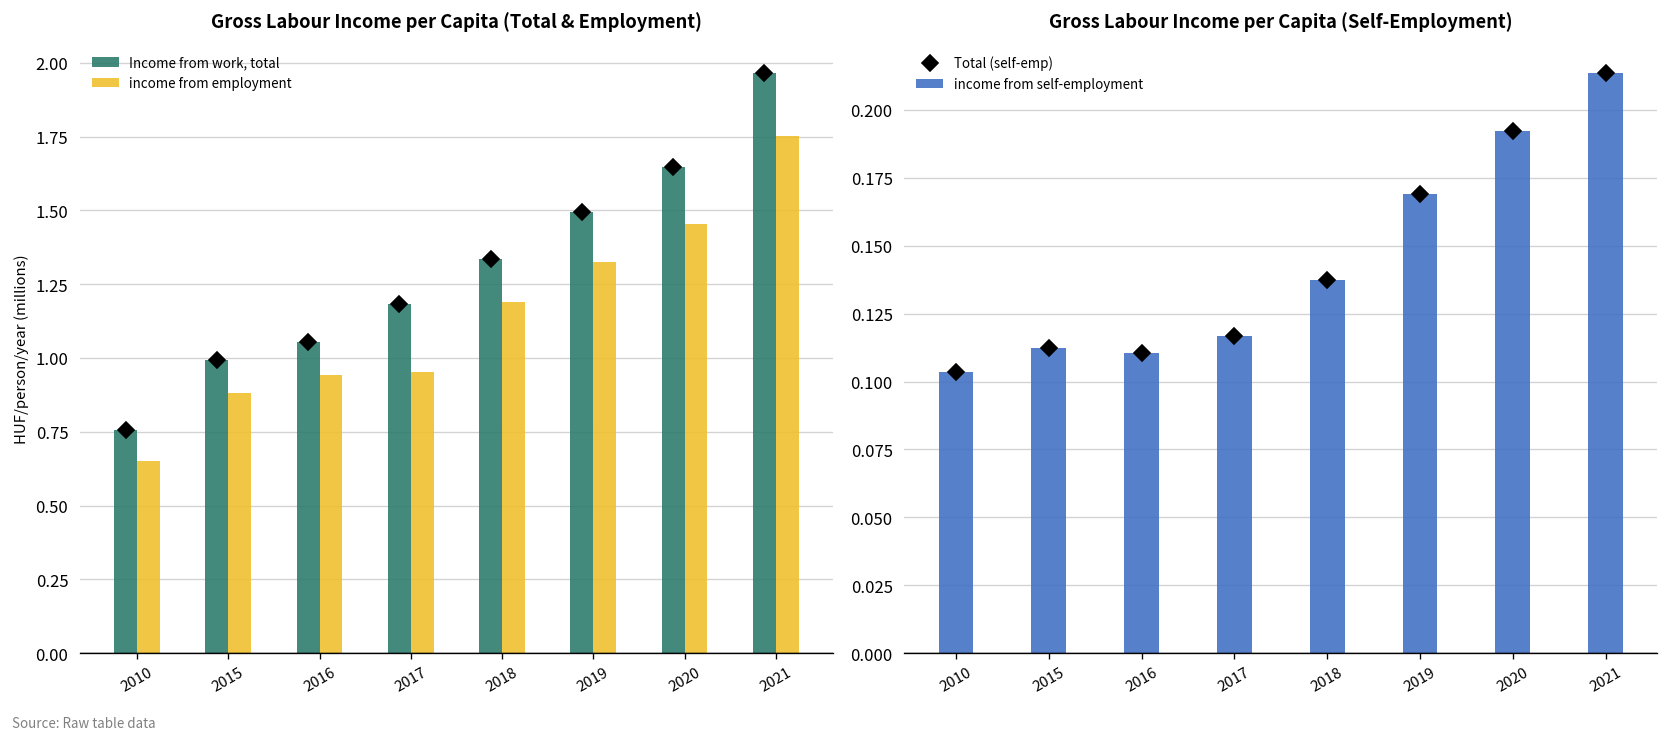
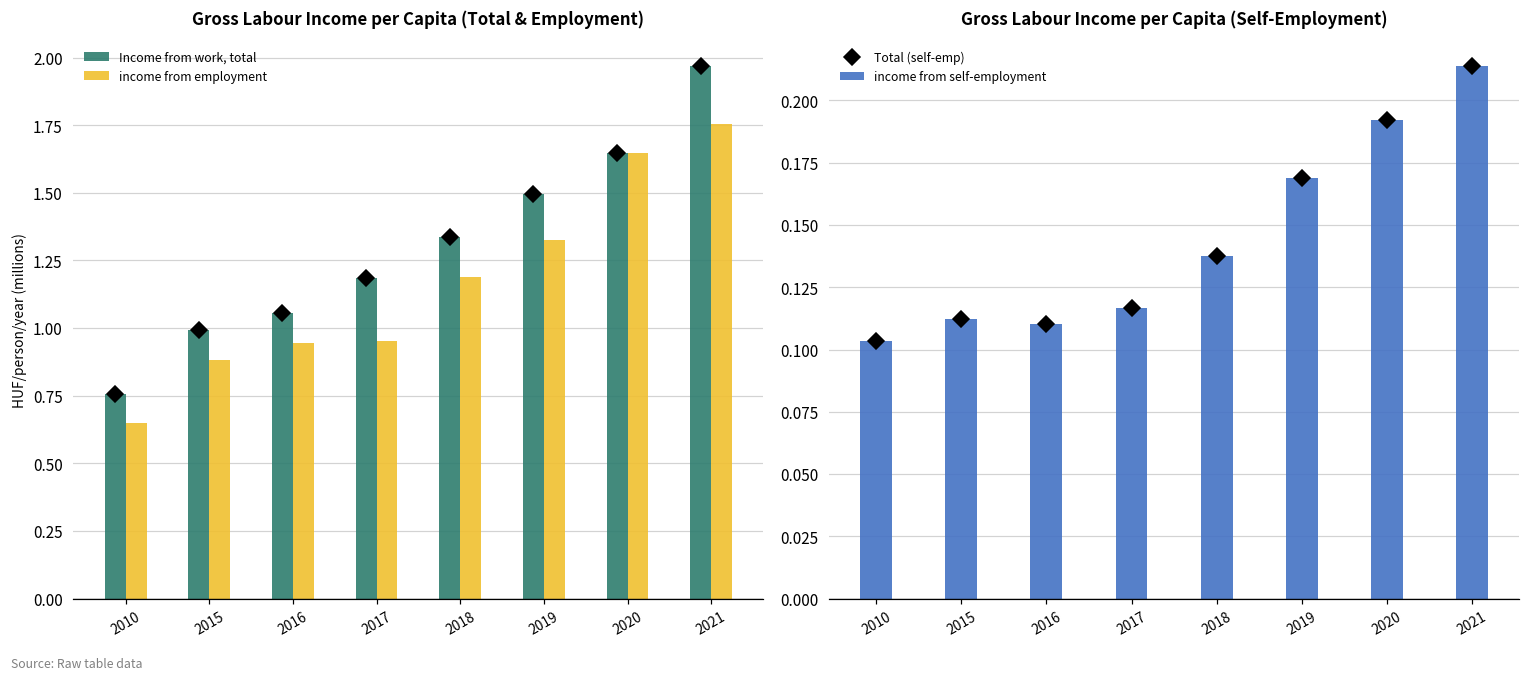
Gross Labour Income per Capita (Total & Employment), income from employment, 2020: 1.45 -> 1.65
